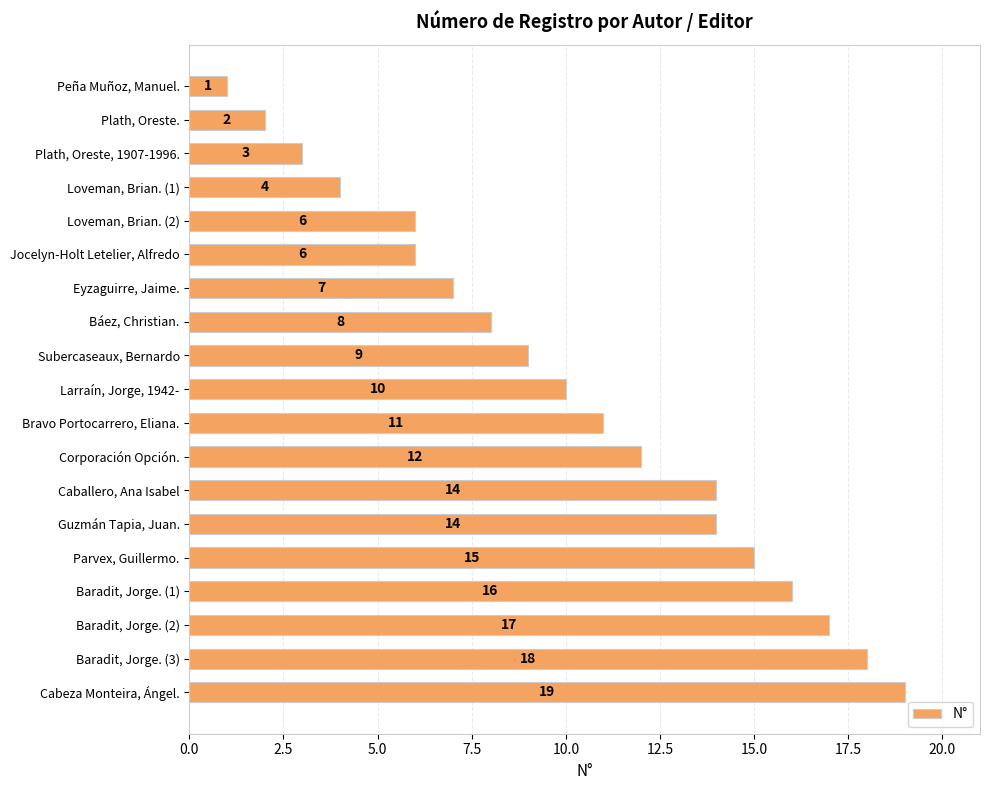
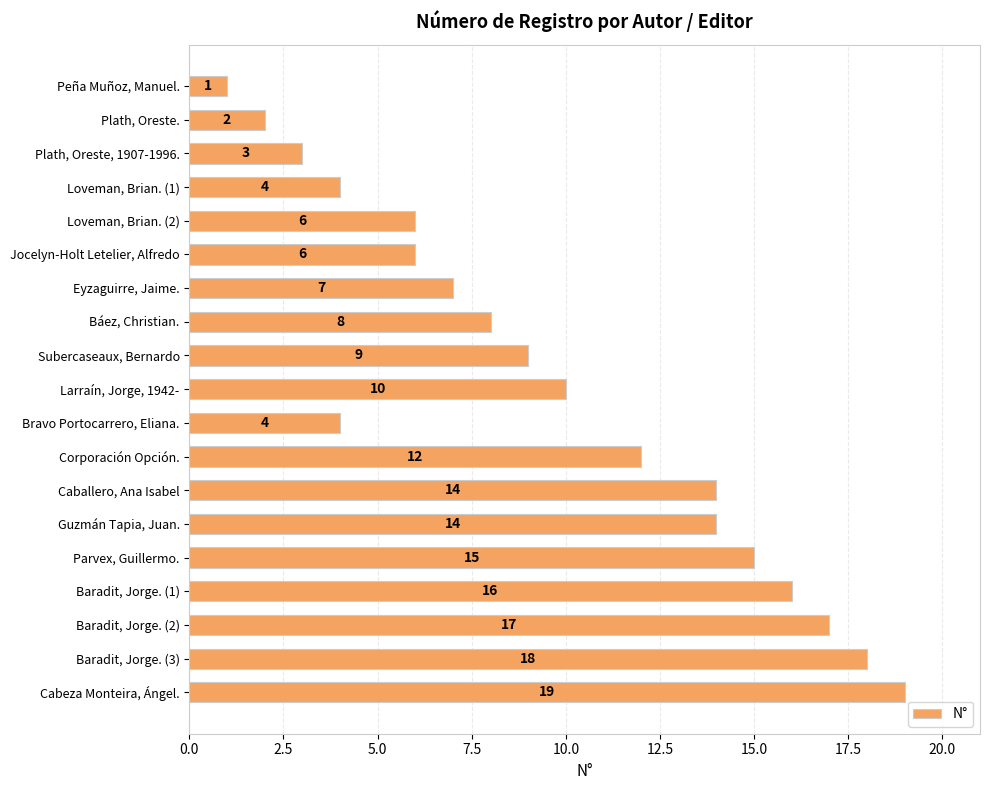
Bravo Portocarrero, Eliana.: 11 -> 4
